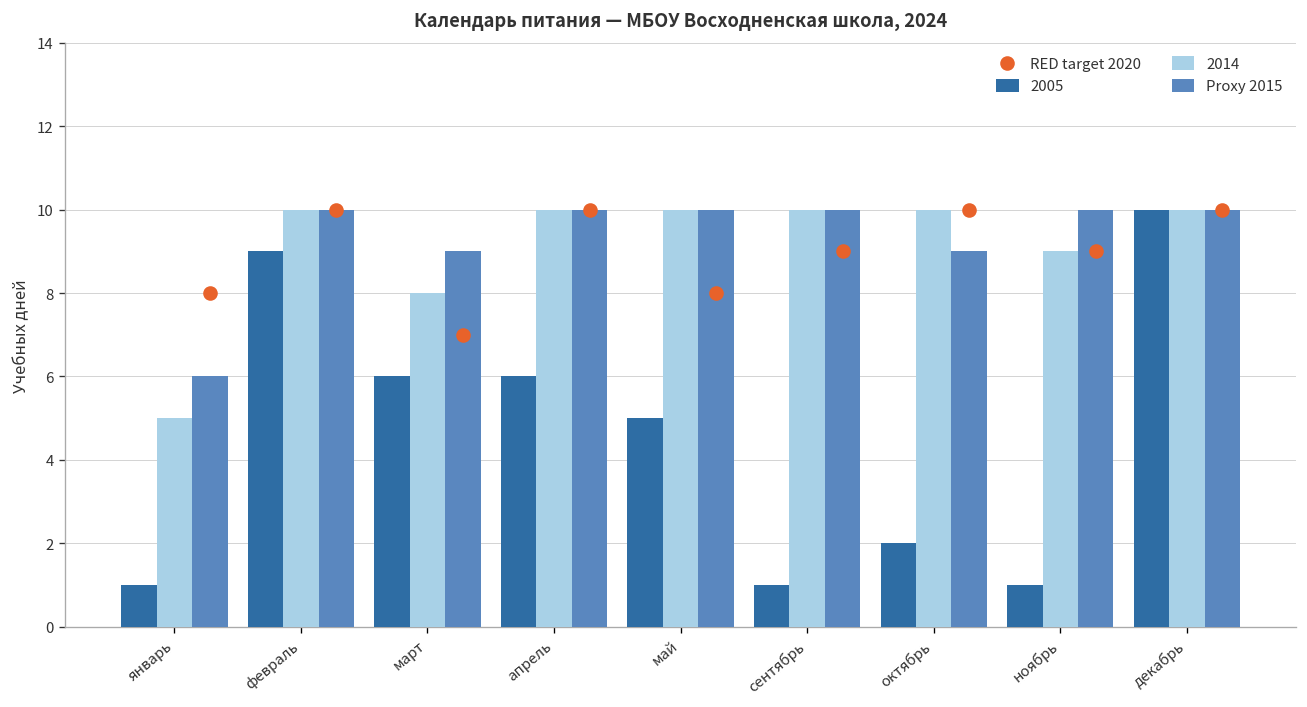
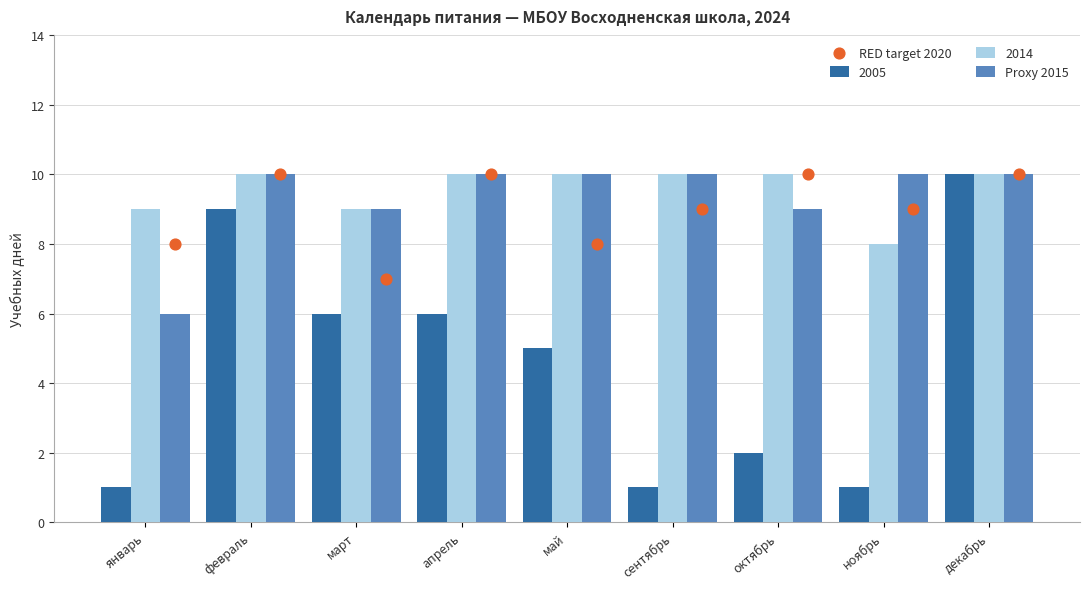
2014, январь: 5 -> 9
2014, март: 8 -> 9
2014, ноябрь: 9 -> 8
